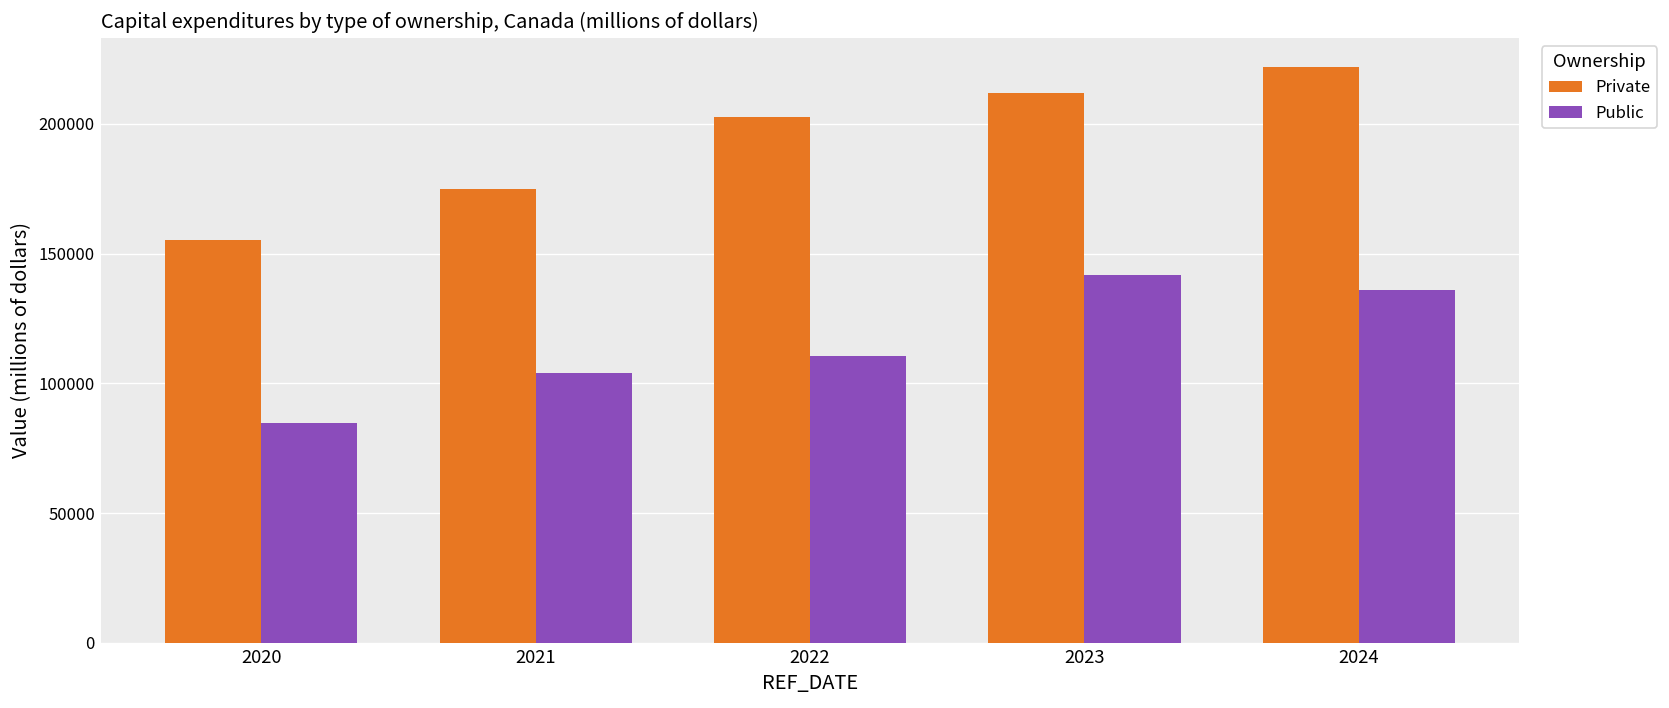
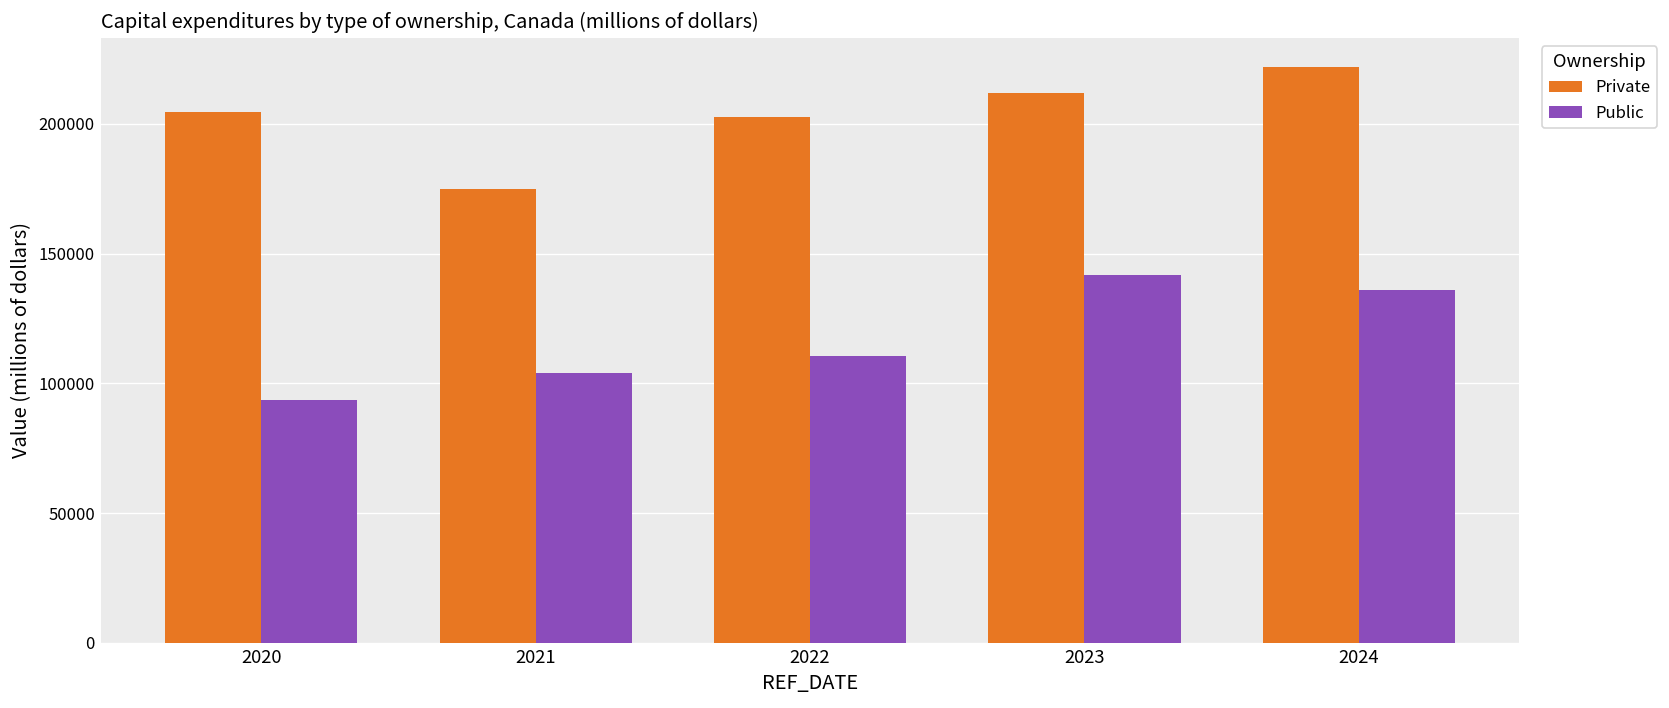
Private, 2020: 155000 -> 205000
Public, 2020: 85000 -> 94000
